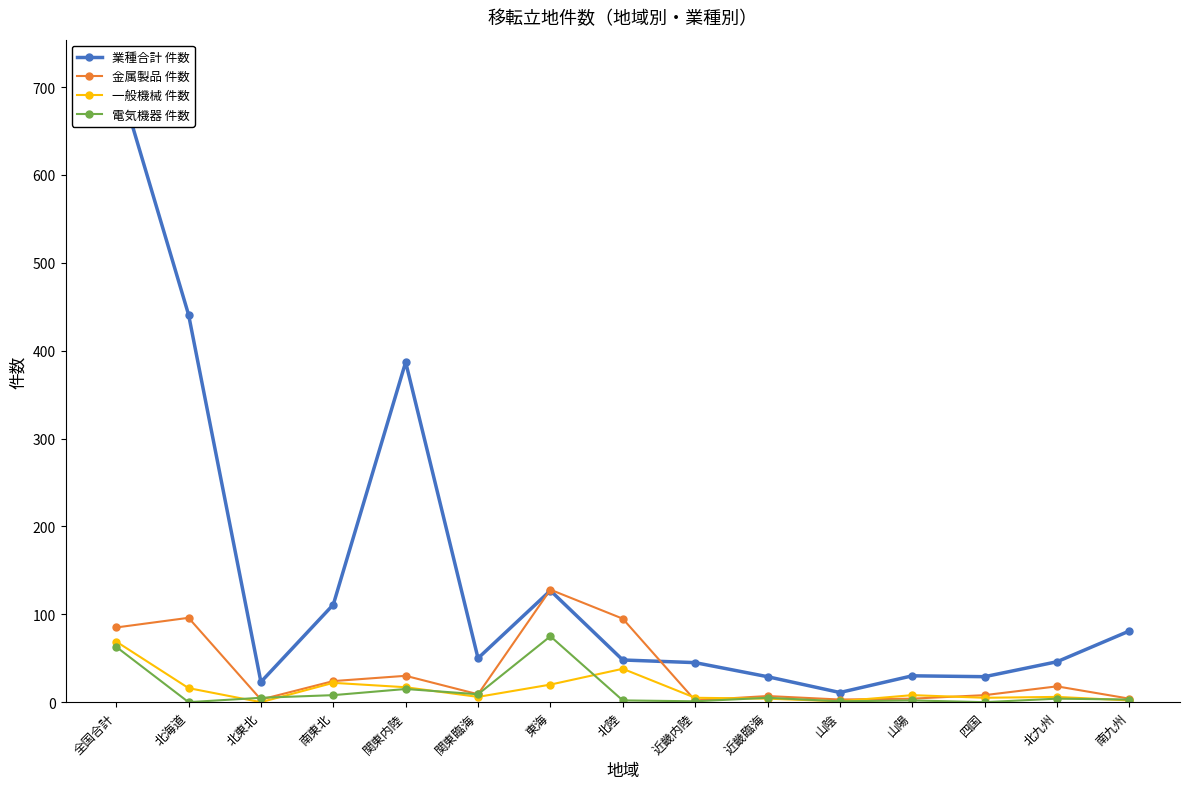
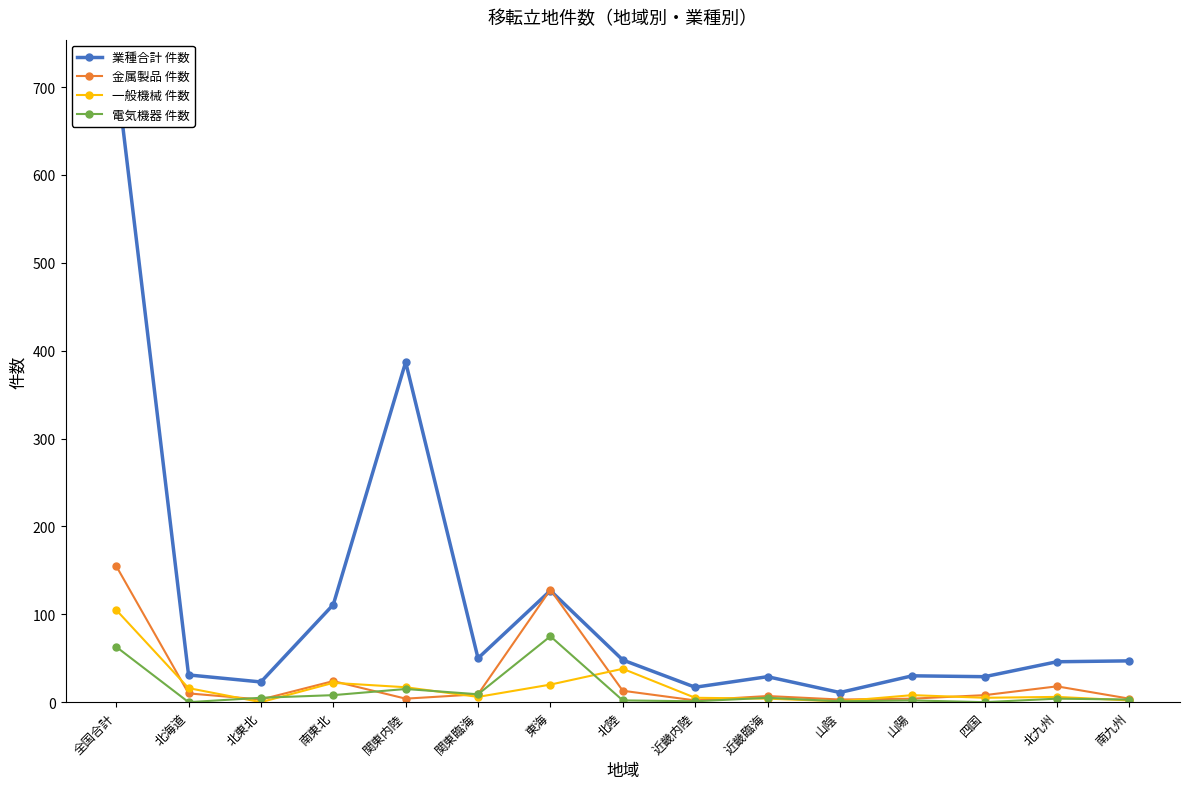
金属製品 件数, 全国合計: 90 -> 160
一般機械 件数, 全国合計: 70 -> 110
業種合計 件数, 北海道: 440 -> 30
金属製品 件数, 北海道: 100 -> 10
金属製品 件数, 関東内陸: 30 -> 0
金属製品 件数, 北陸: 100 -> 10
業種合計 件数, 近畿内陸: 50 -> 20
業種合計 件数, 南九州: 80 -> 50
